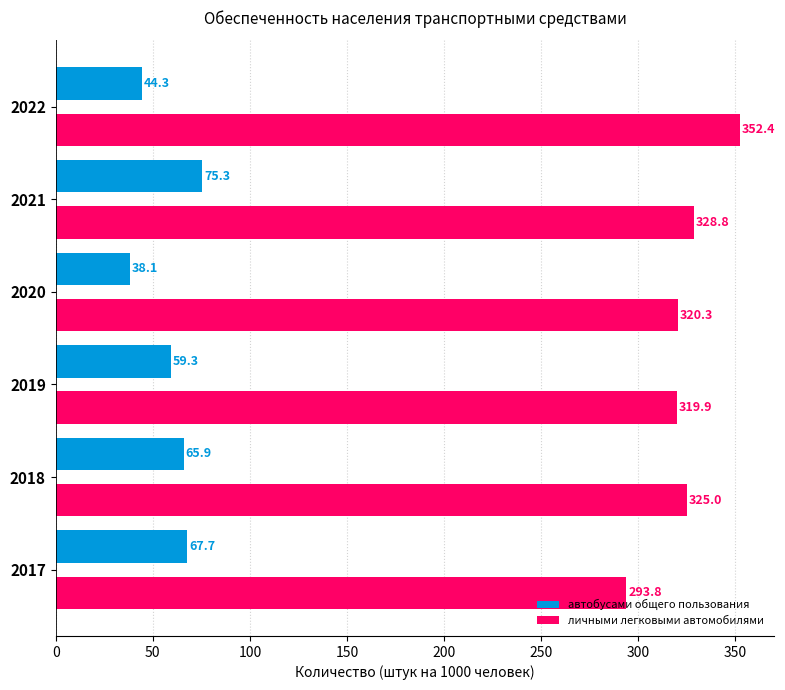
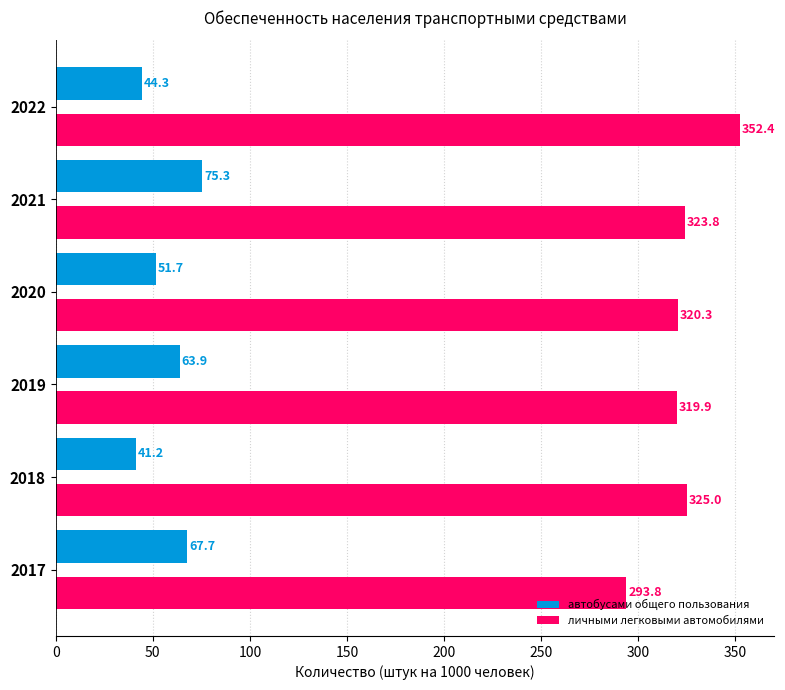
личными легковыми автомобилями, 2021: 328.8 -> 323.8
автобусами общего пользования, 2020: 38.1 -> 51.7
автобусами общего пользования, 2019: 59.3 -> 63.9
автобусами общего пользования, 2018: 65.9 -> 41.2
